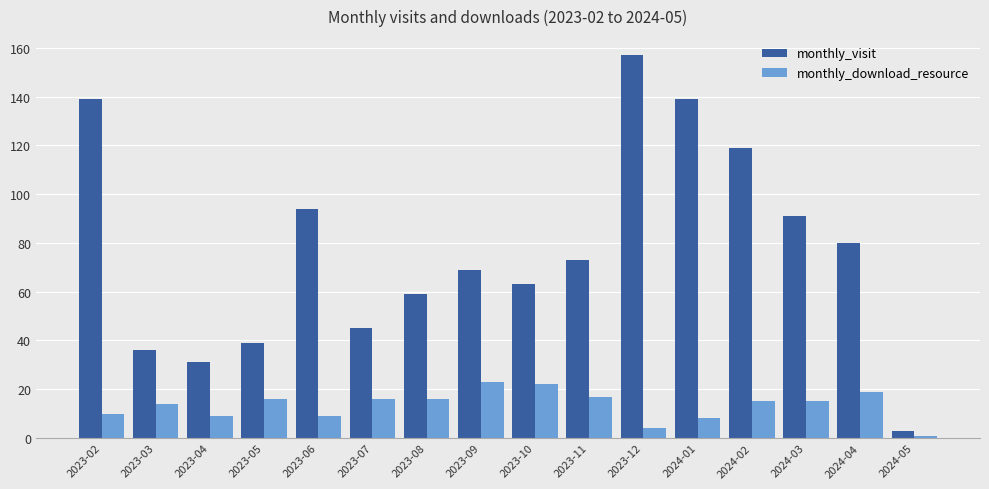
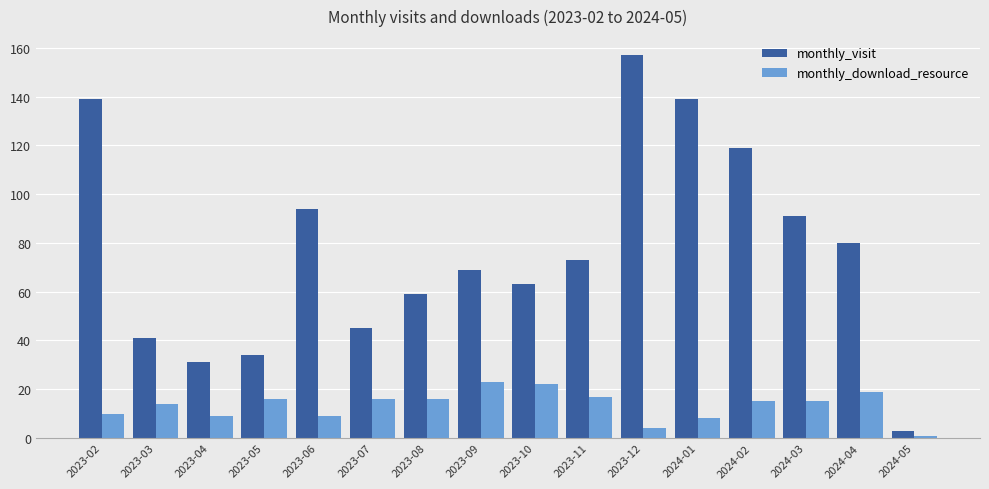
monthly_visit, 2023-03: 36 -> 41
monthly_visit, 2023-05: 39 -> 34
